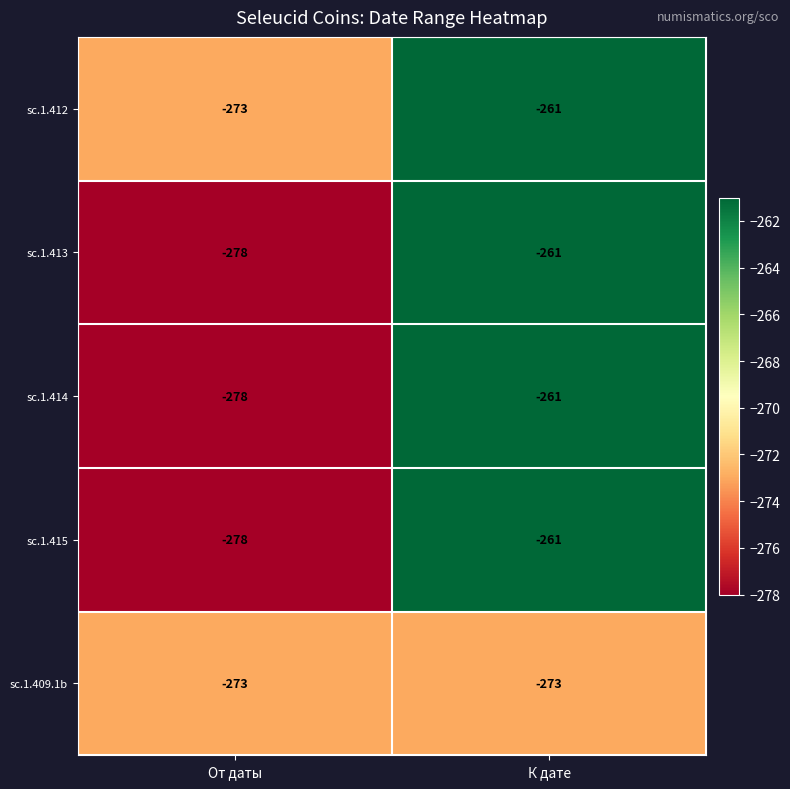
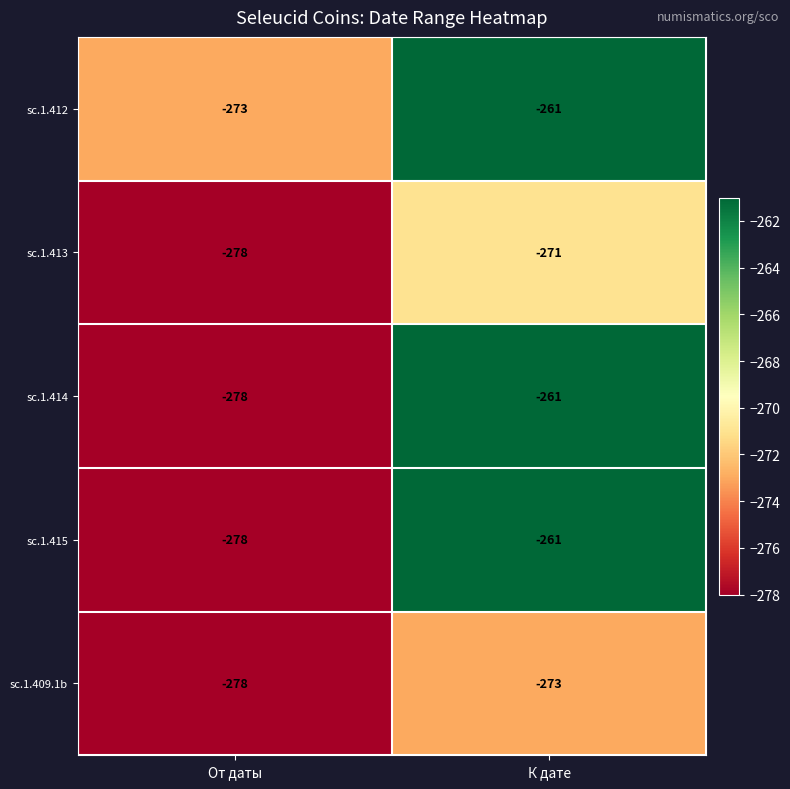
sc.1.413, К дате: -261 -> -271
sc.1.409.1b, От даты: -273 -> -278
